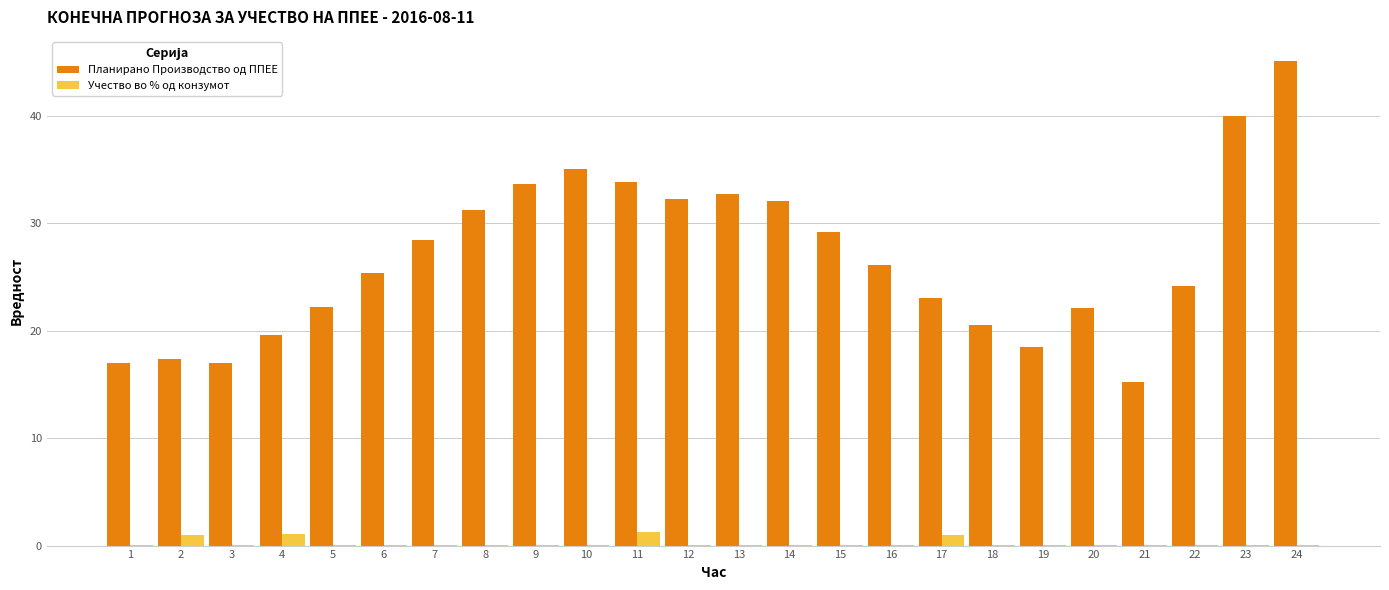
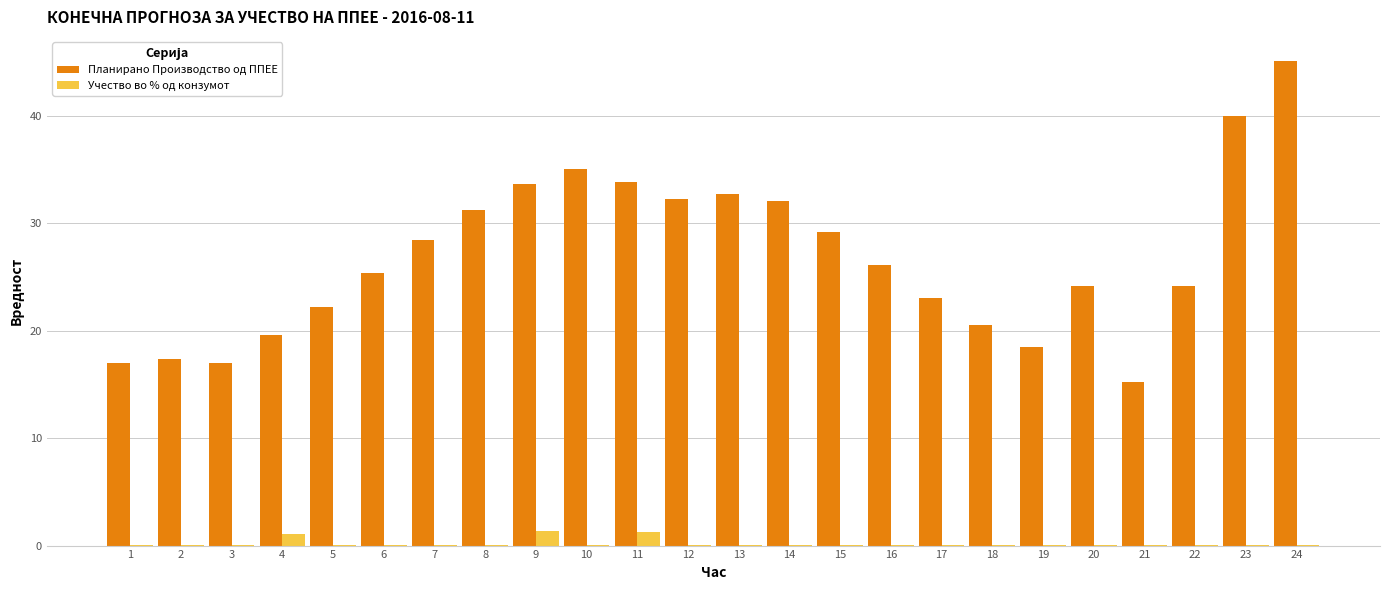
Учество во % од конзумот, 2: 1.0 -> 0.0
Учество во % од конзумот, 9: 0.1 -> 1.3
Учество во % од конзумот, 17: 1.0 -> 0.0
Планирано Производство од ППЕЕ, 20: 22.1 -> 24.2
